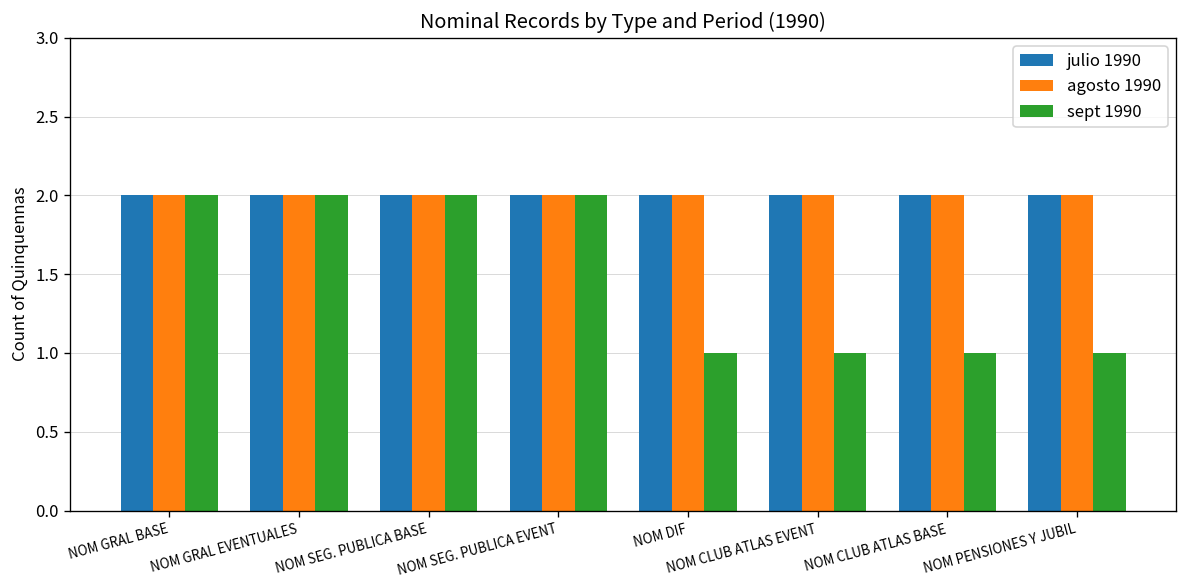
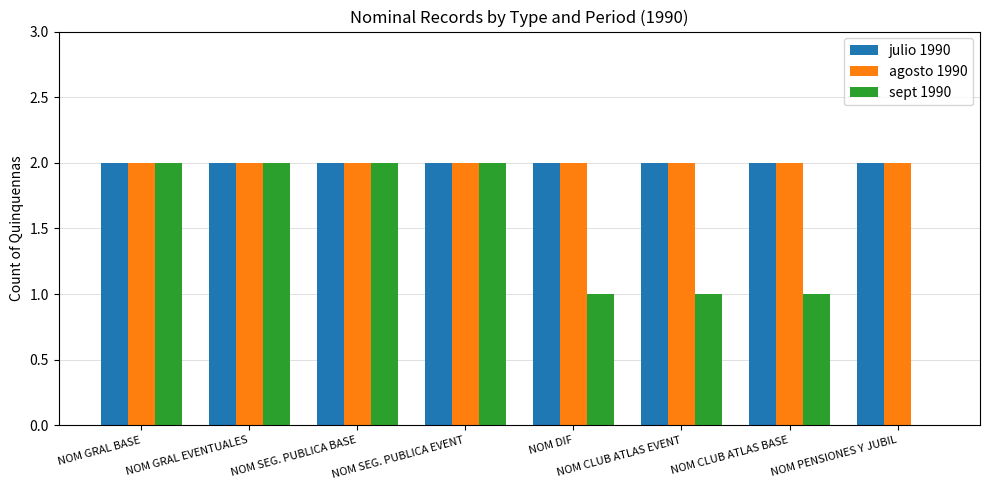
sept 1990, NOM PENSIONES Y JUBIL: 1 -> 0
